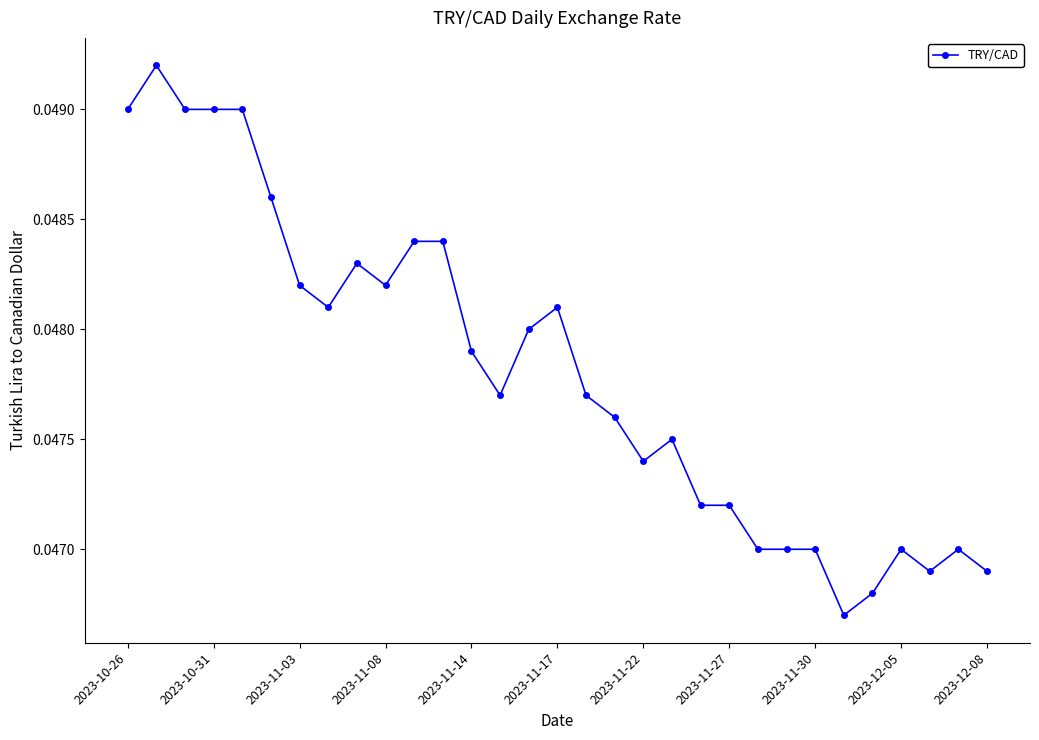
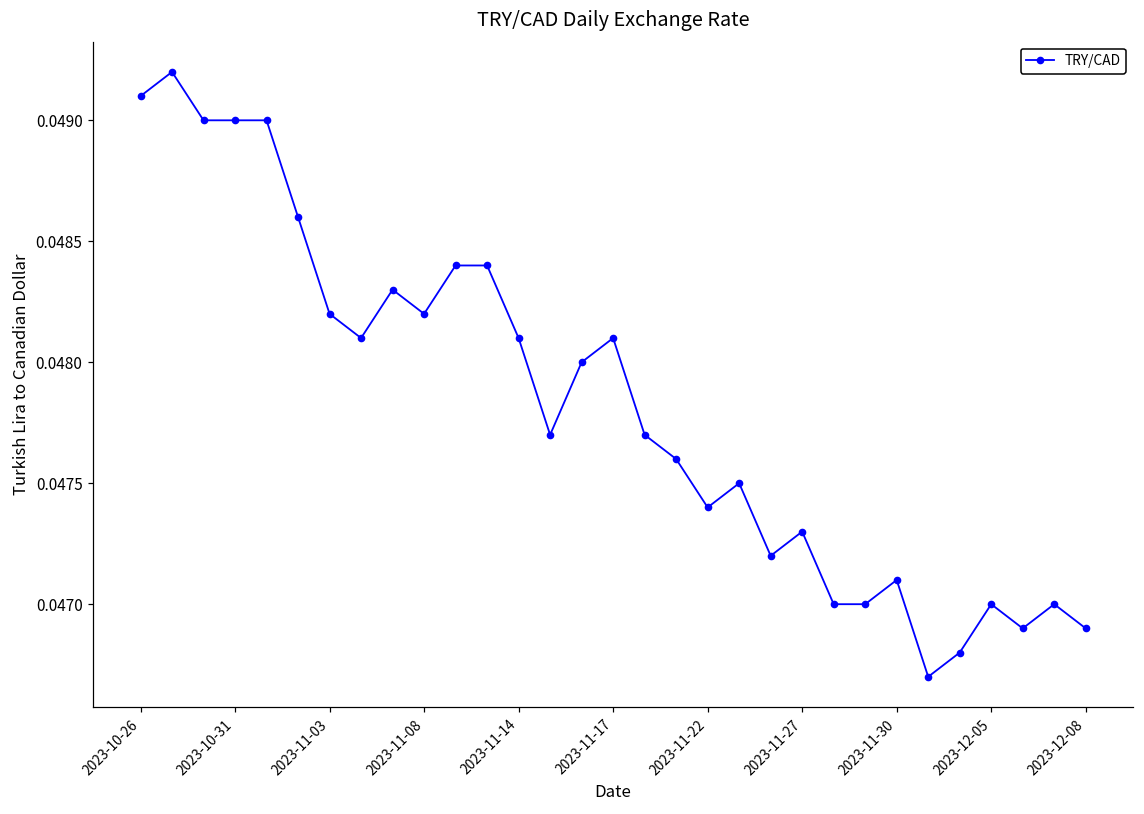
2023-10-26: 0.0490 -> 0.0491
2023-11-14: 0.0479 -> 0.0481
2023-11-27: 0.0472 -> 0.0473
2023-11-30: 0.0470 -> 0.0471
